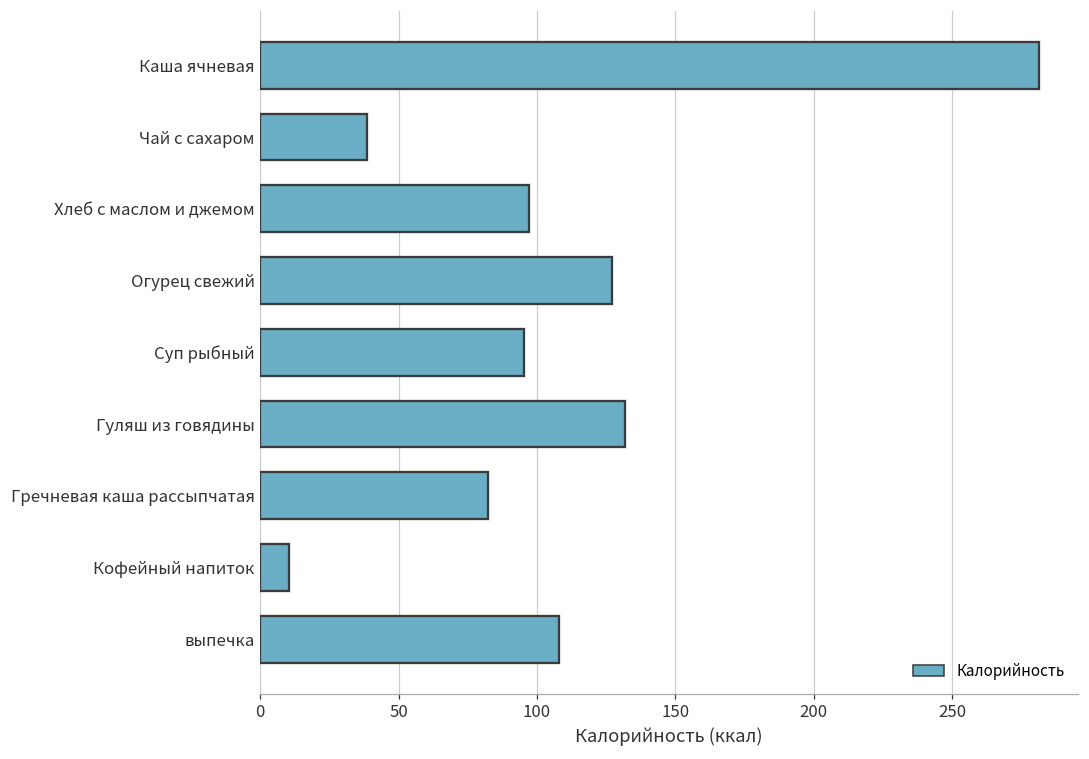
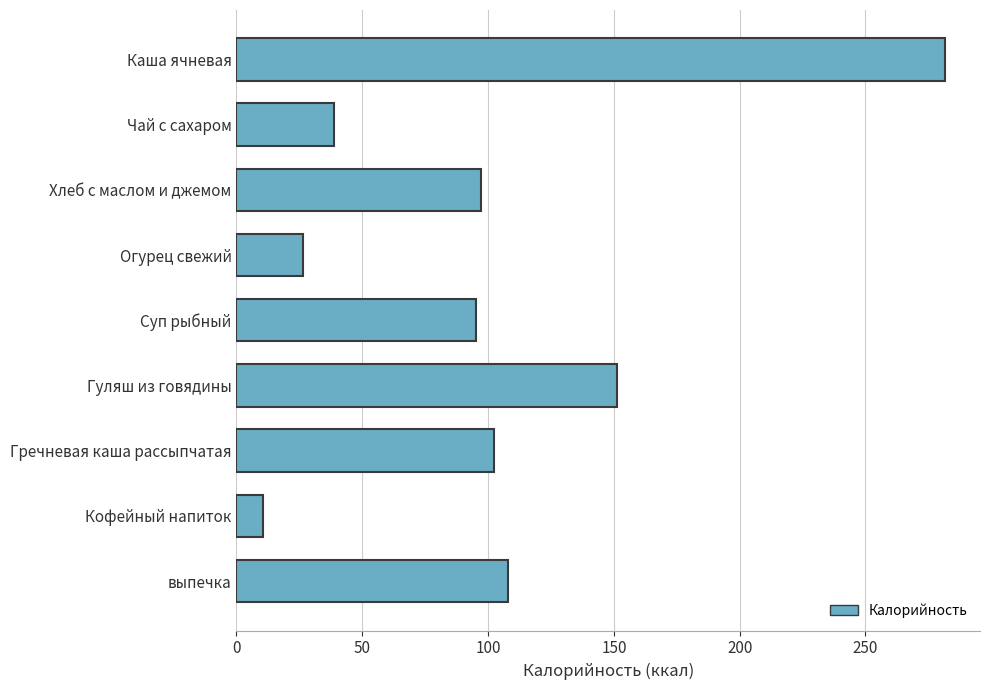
Огурец свежий: 127 -> 27
Гуляш из говядины: 132 -> 151
Гречневая каша рассыпчатая: 82 -> 102
